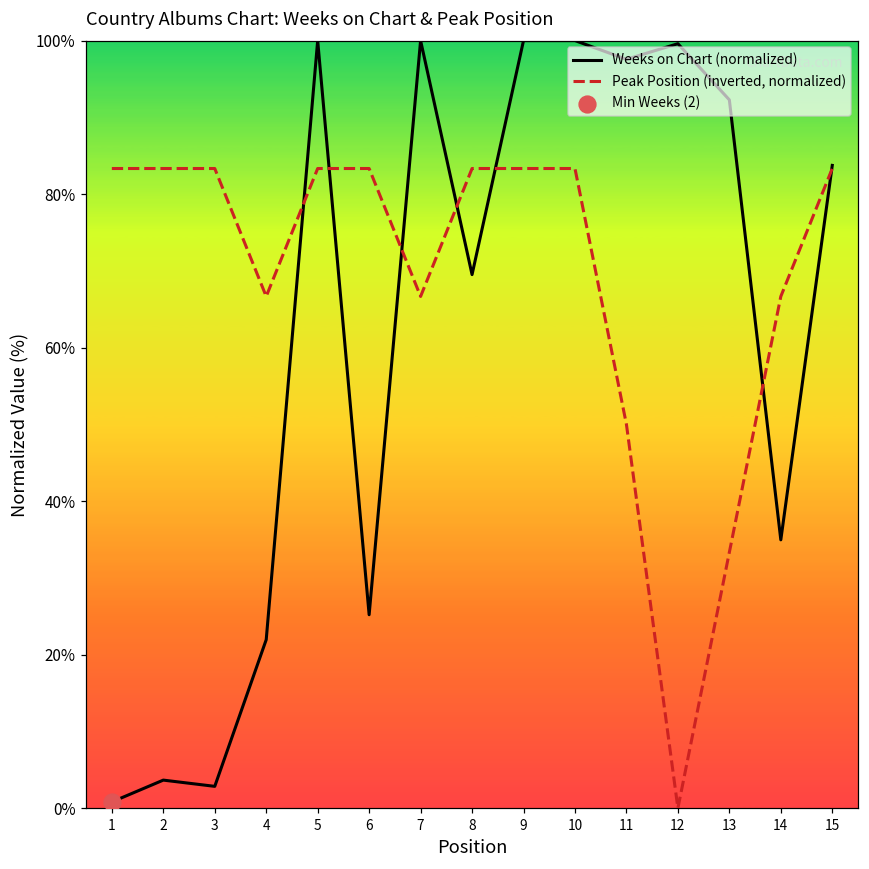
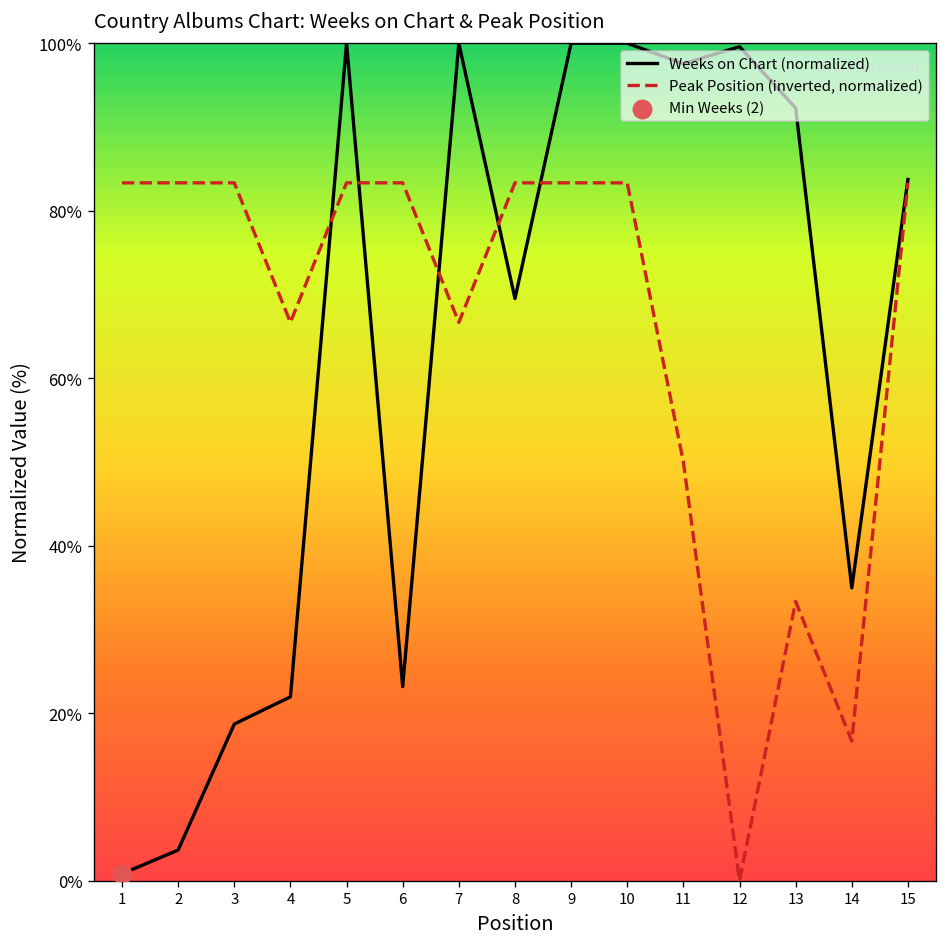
Weeks on Chart (normalized), 3: 3% -> 19%
Weeks on Chart (normalized), 6: 25% -> 23%
Peak Position (inverted, normalized), 14: 67% -> 17%
